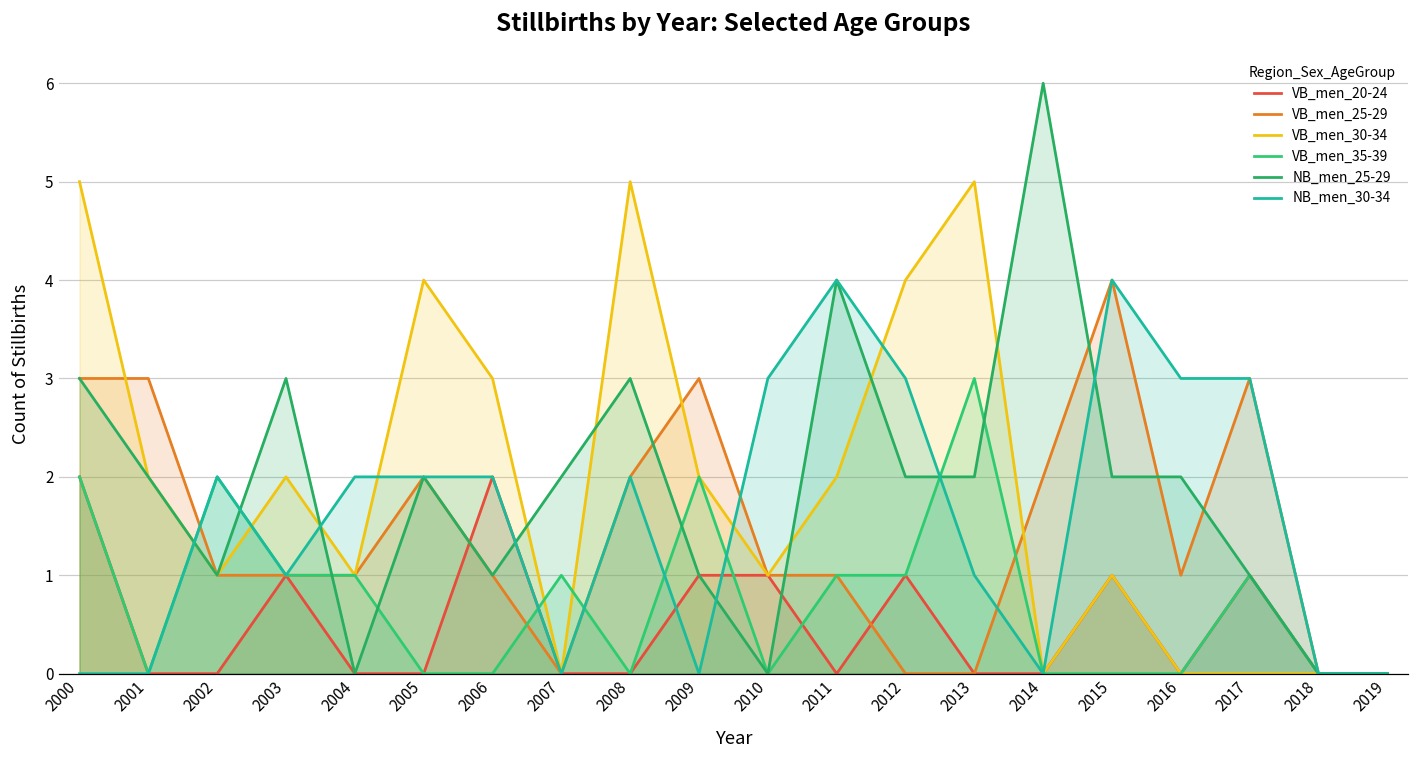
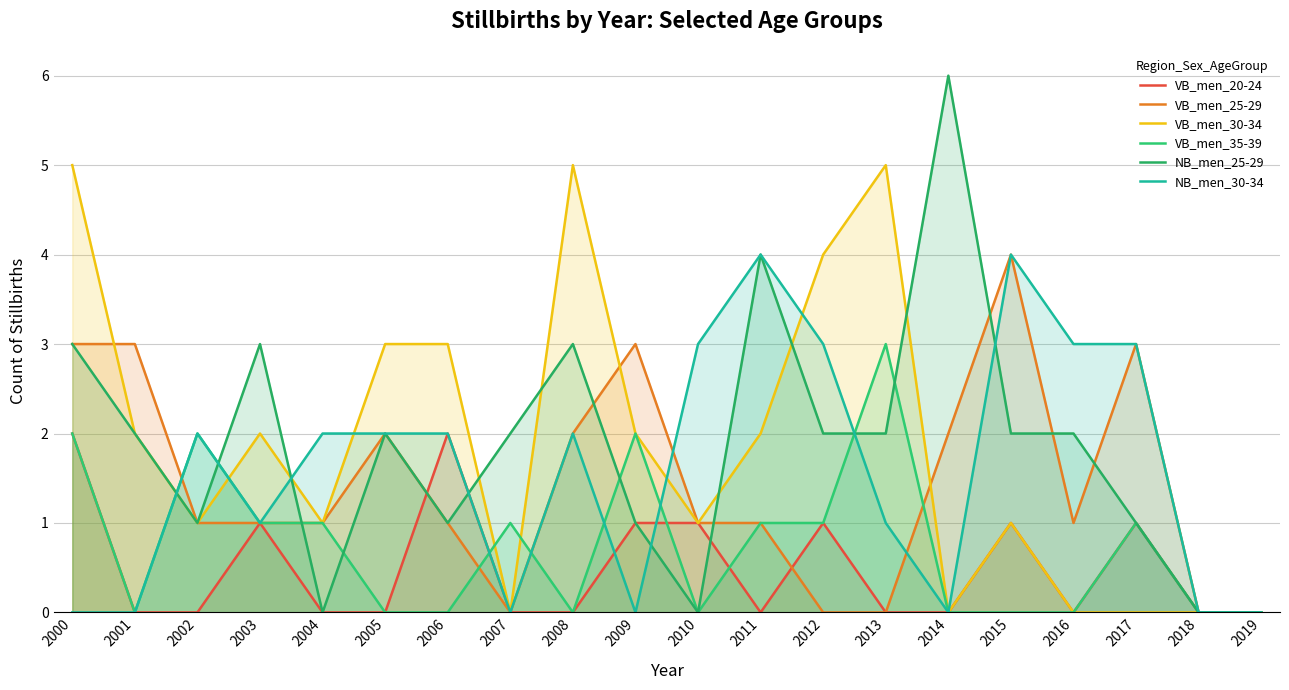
VB_men_30-34, 2005: 4 -> 3
